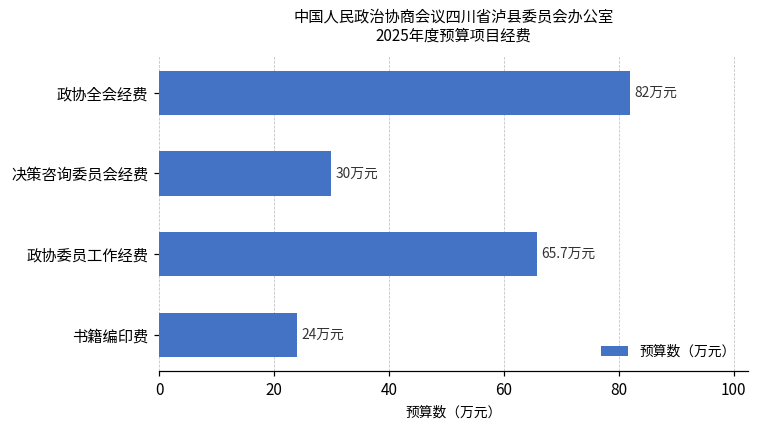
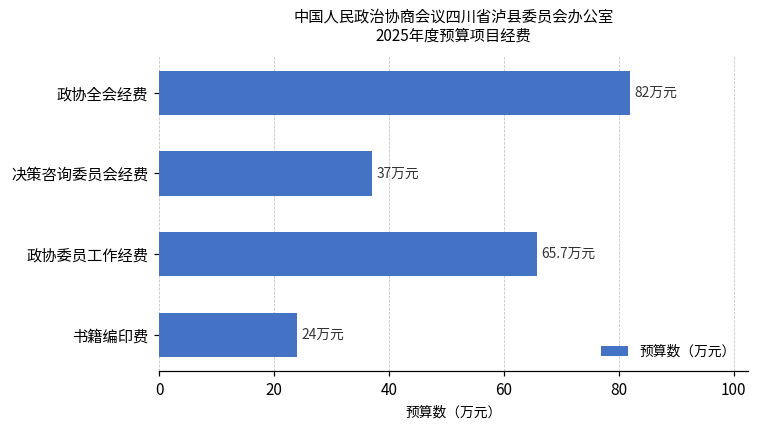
决策咨询委员会经费: 30 -> 37
